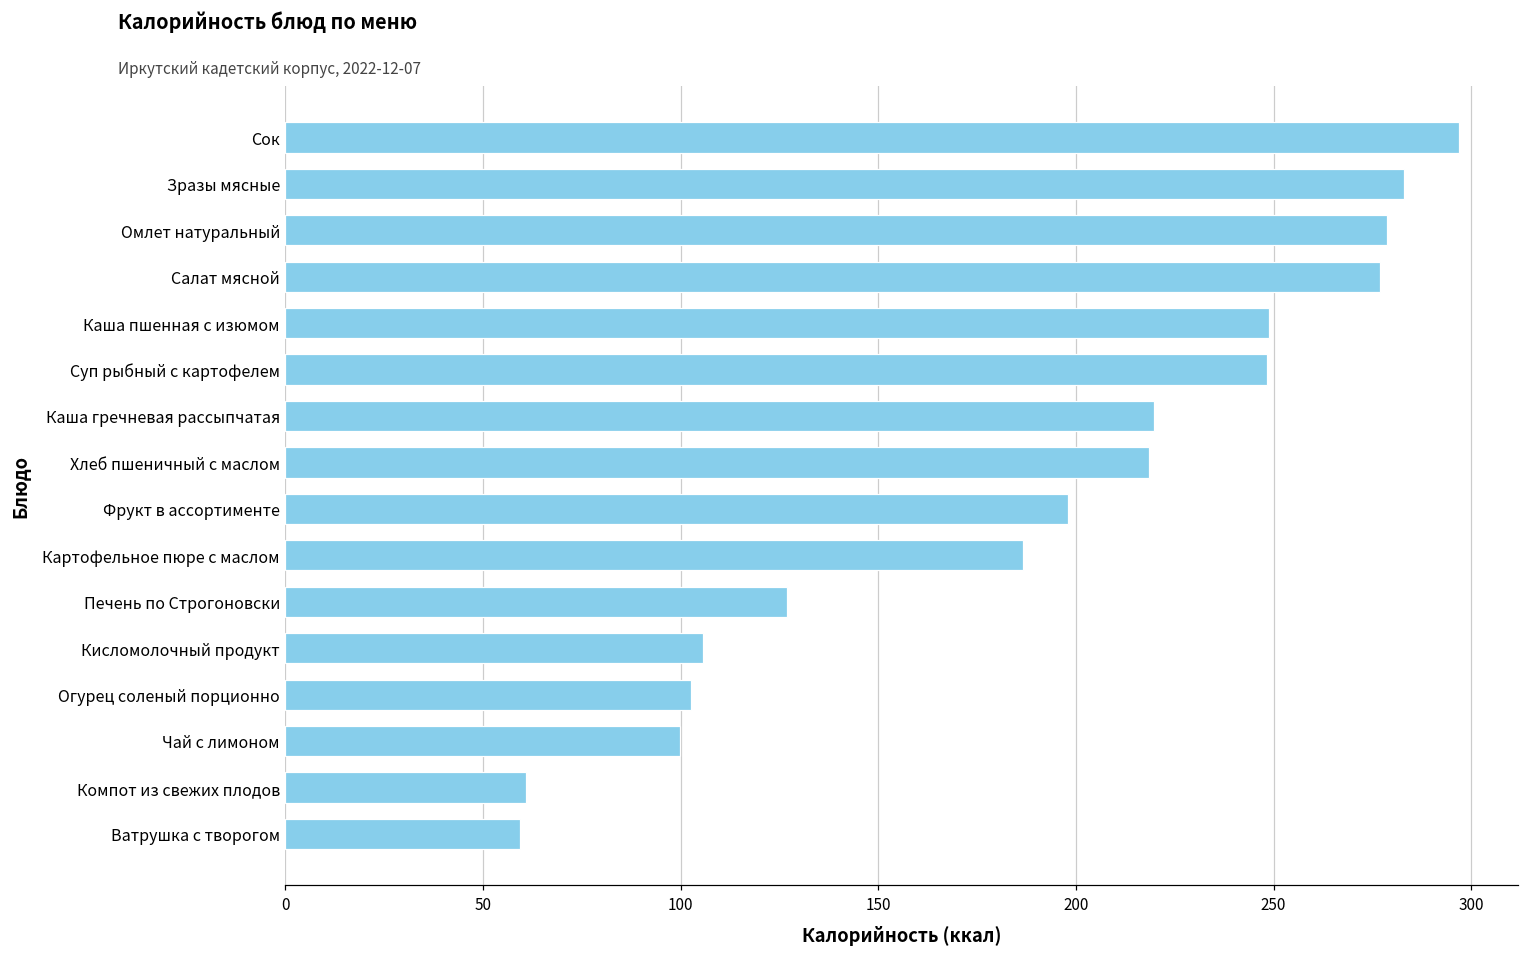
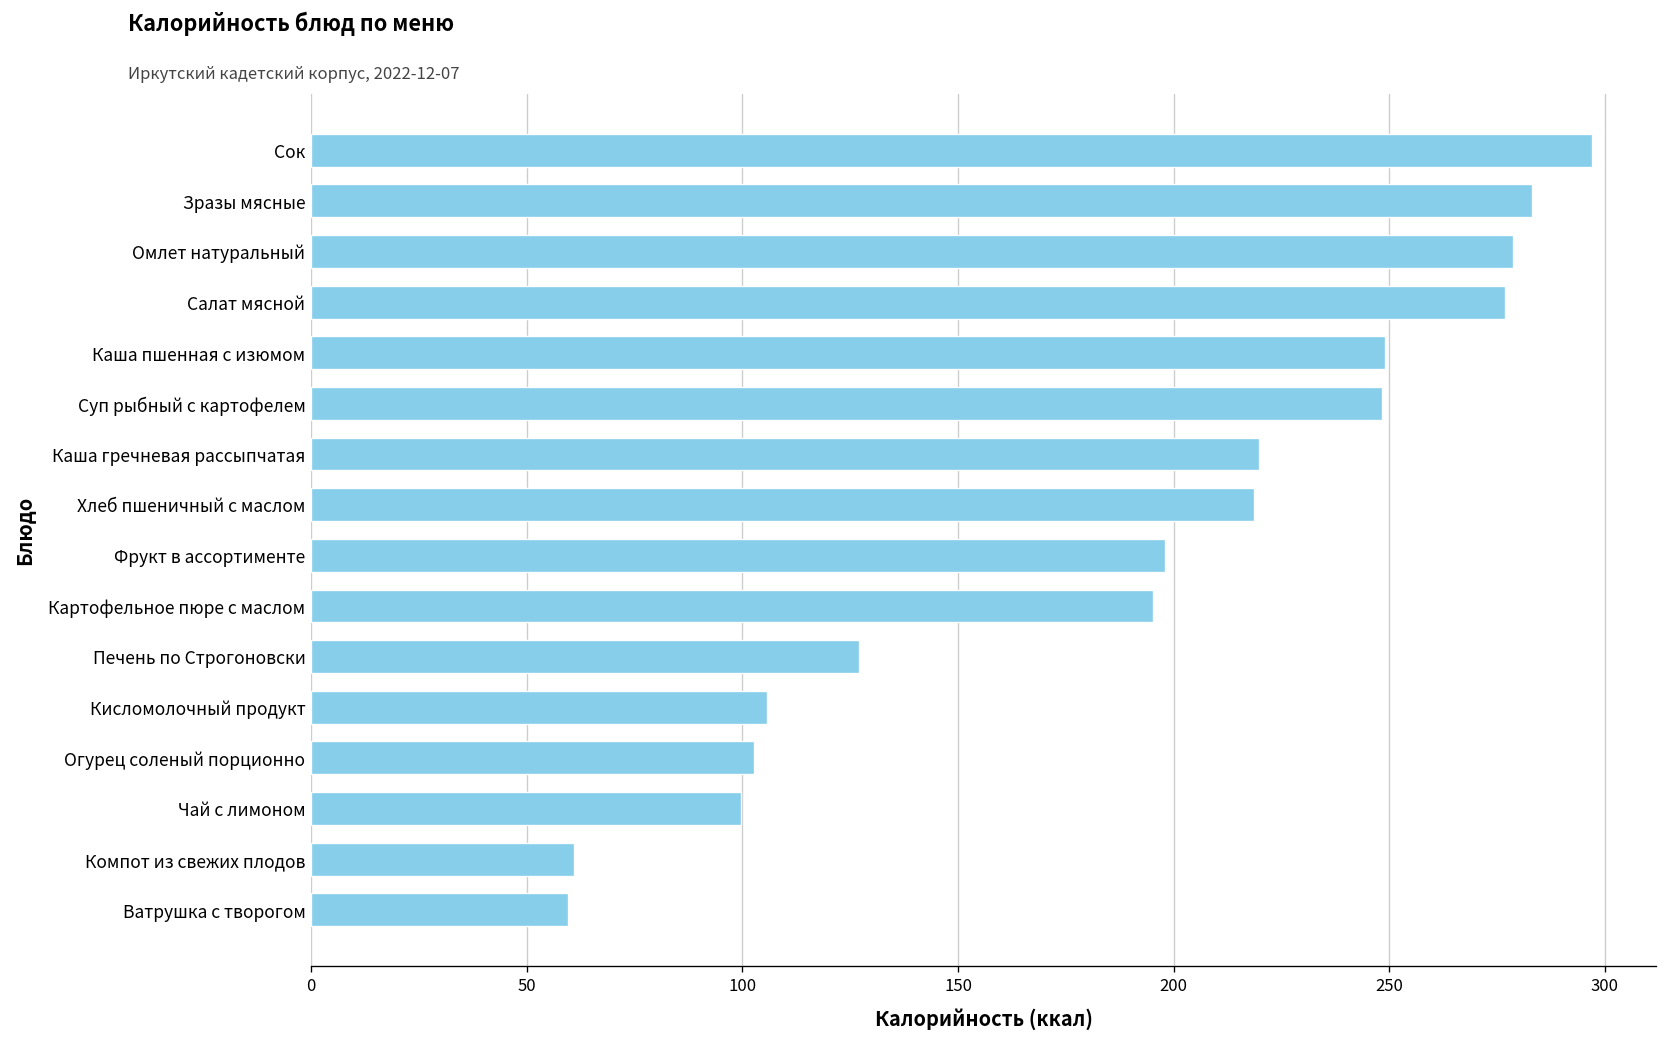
Картофельное пюре с маслом: 187 -> 195
